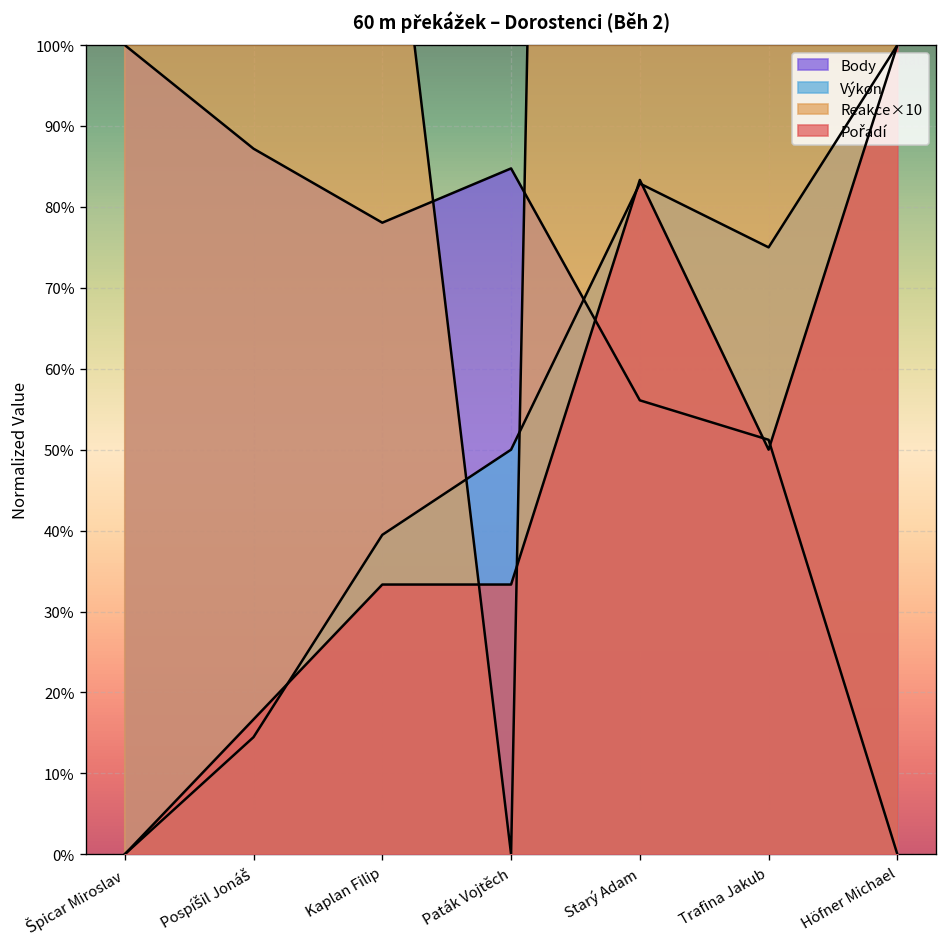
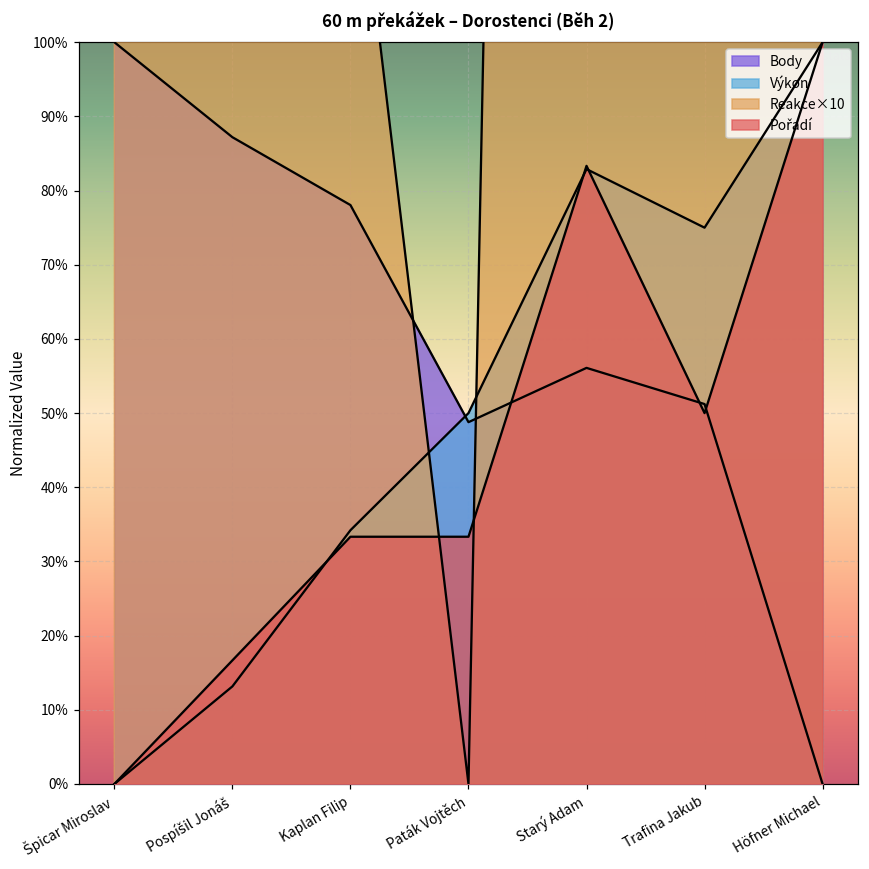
Výkon, Pospíšil Jonáš: 14% -> 13%
Výkon, Kaplan Filip: 39% -> 34%
Body, Paták Vojtěch: 85% -> 49%
